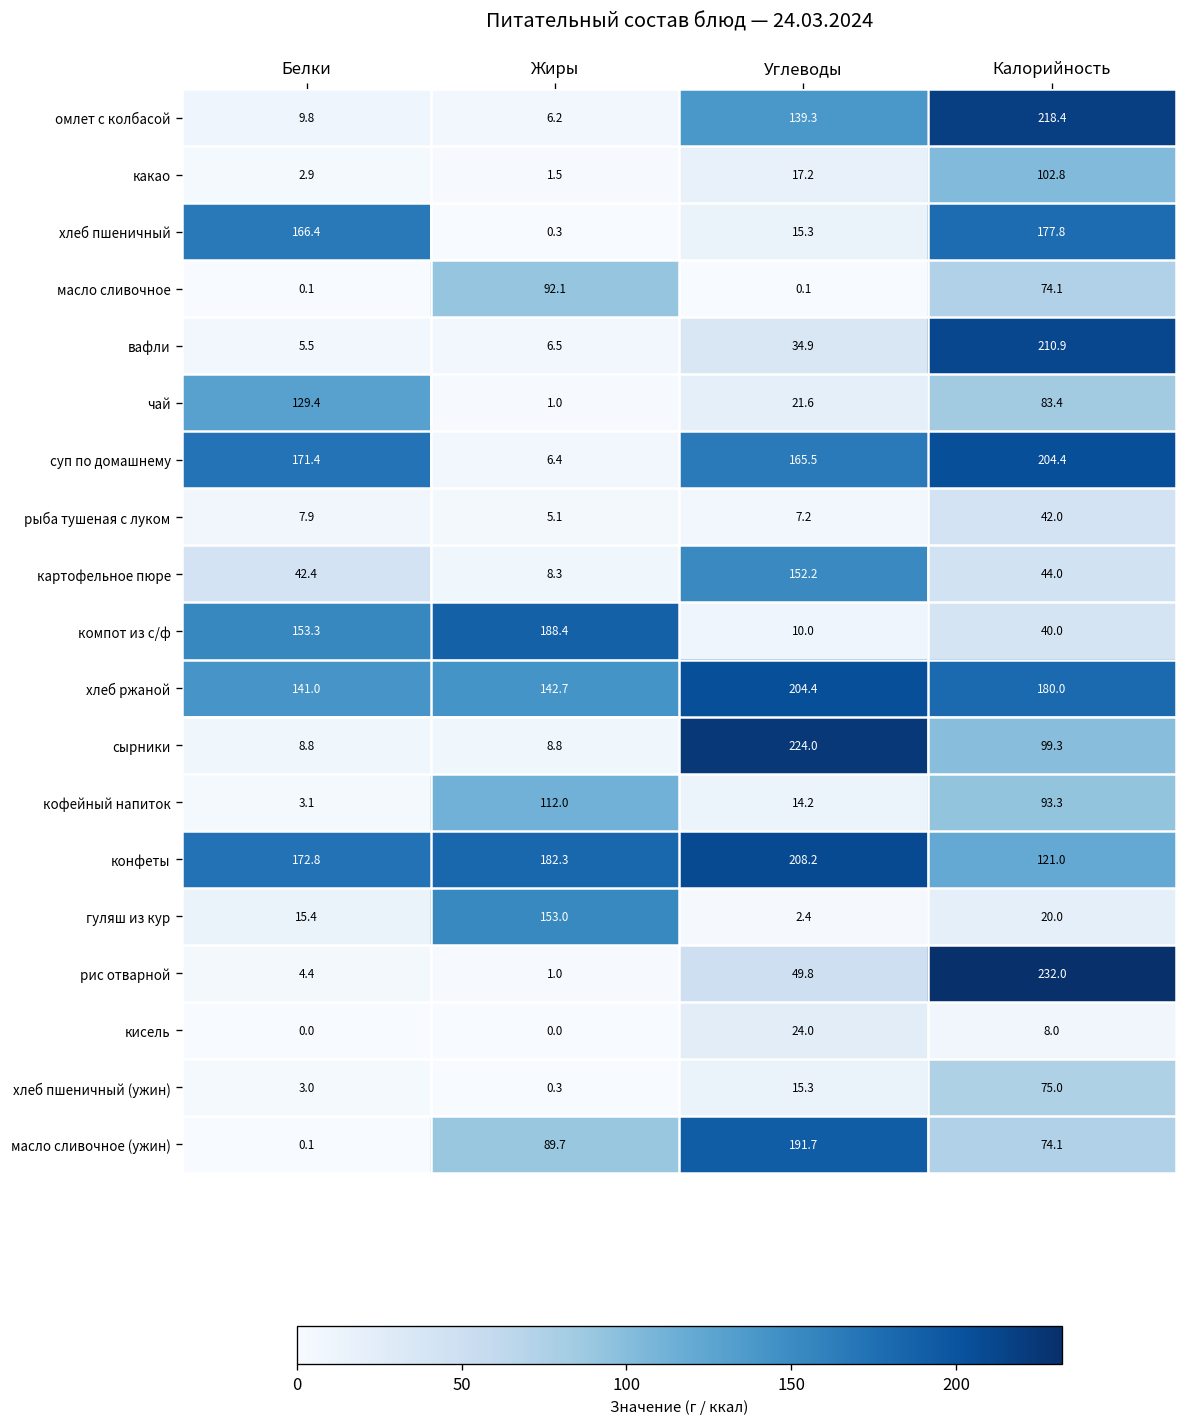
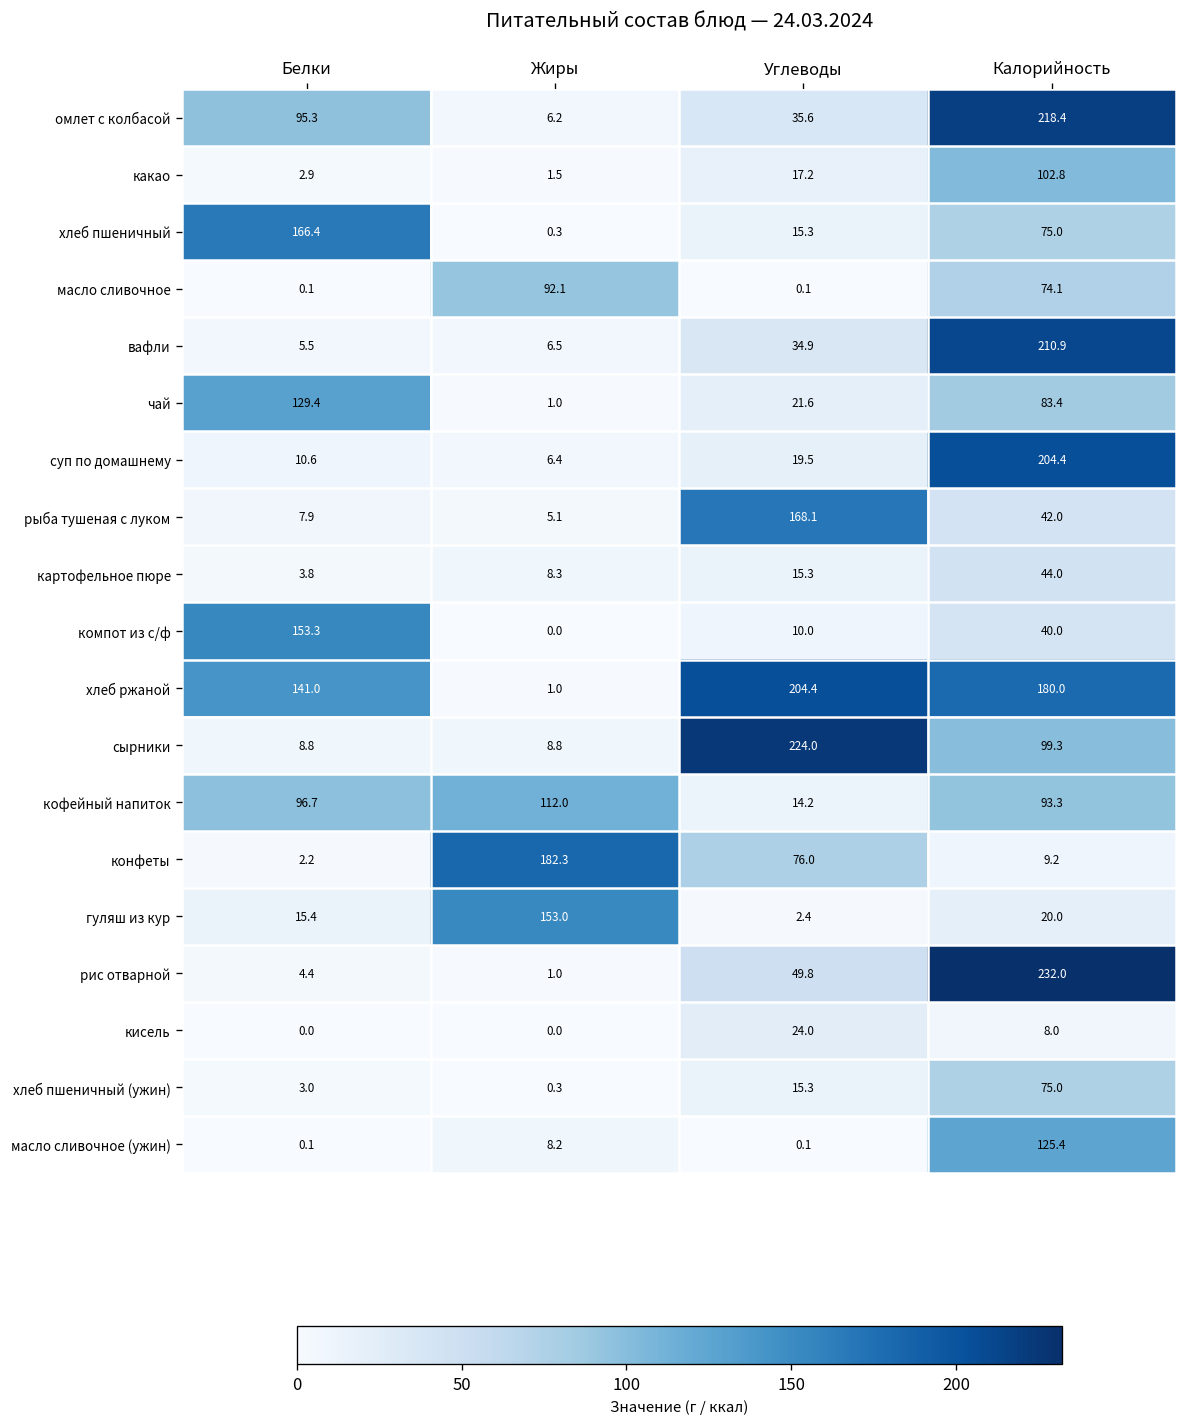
омлет с колбасой, Белки: 9.8 -> 95.3
омлет с колбасой, Углеводы: 139.3 -> 35.6
хлеб пшеничный, Калорийность: 177.8 -> 75.0
суп по домашнему, Белки: 171.4 -> 10.6
суп по домашнему, Углеводы: 165.5 -> 19.5
рыба тушеная с луком, Углеводы: 7.2 -> 168.1
картофельное пюре, Белки: 42.4 -> 3.8
картофельное пюре, Углеводы: 152.2 -> 15.3
компот из с/ф, Жиры: 188.4 -> 0.0
хлеб ржаной, Жиры: 142.7 -> 1.0
кофейный напиток, Белки: 3.1 -> 96.7
конфеты, Белки: 172.8 -> 2.2
конфеты, Углеводы: 208.2 -> 76.0
конфеты, Калорийность: 121.0 -> 9.2
масло сливочное (ужин), Жиры: 89.7 -> 8.2
масло сливочное (ужин), Углеводы: 191.7 -> 0.1
масло сливочное (ужин), Калорийность: 74.1 -> 125.4
